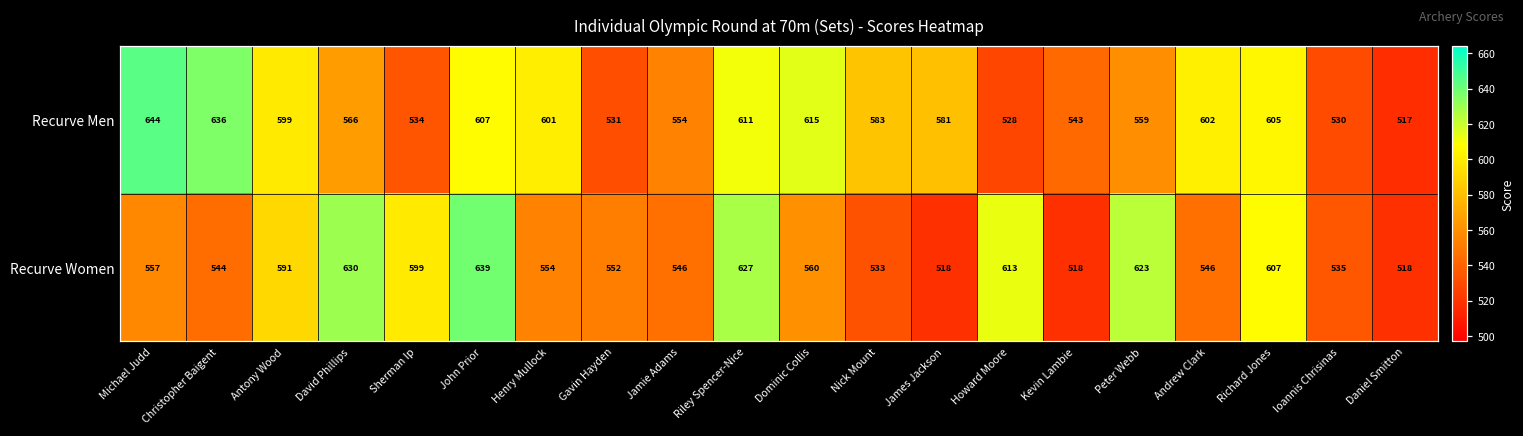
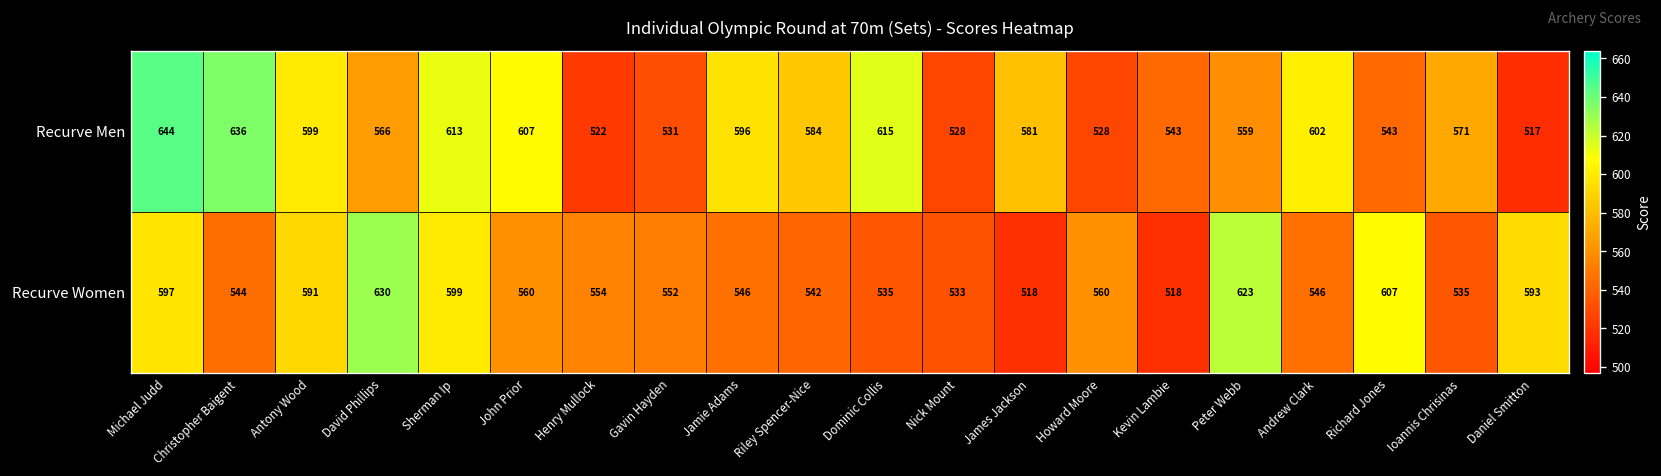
Recurve Men, Sherman Ip: 534 -> 613
Recurve Men, Henry Mullock: 601 -> 522
Recurve Men, Jamie Adams: 554 -> 596
Recurve Men, Riley Spencer-Nice: 611 -> 584
Recurve Men, Nick Mount: 583 -> 528
Recurve Men, Richard Jones: 605 -> 543
Recurve Men, Ioannis Chrisinas: 530 -> 571
Recurve Women, Michael Judd: 557 -> 597
Recurve Women, John Prior: 639 -> 560
Recurve Women, Riley Spencer-Nice: 627 -> 542
Recurve Women, Dominic Collis: 560 -> 535
Recurve Women, Howard Moore: 613 -> 560
Recurve Women, Daniel Smitton: 518 -> 593
